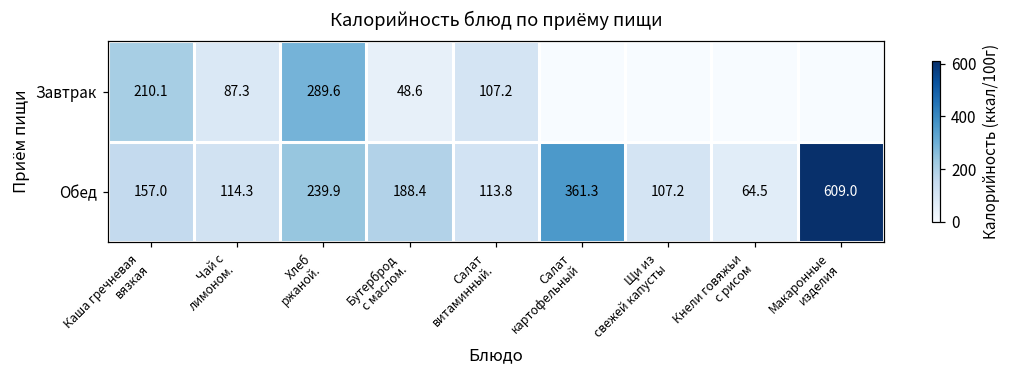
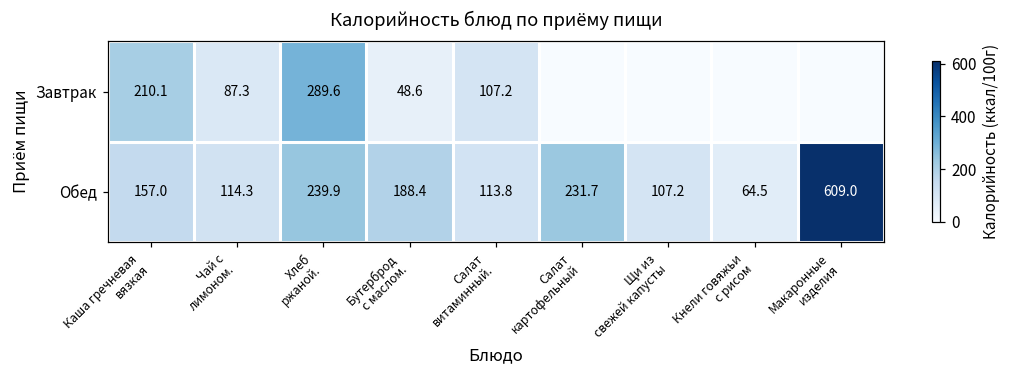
Обед, Салат картофельный: 361.3 -> 231.7
